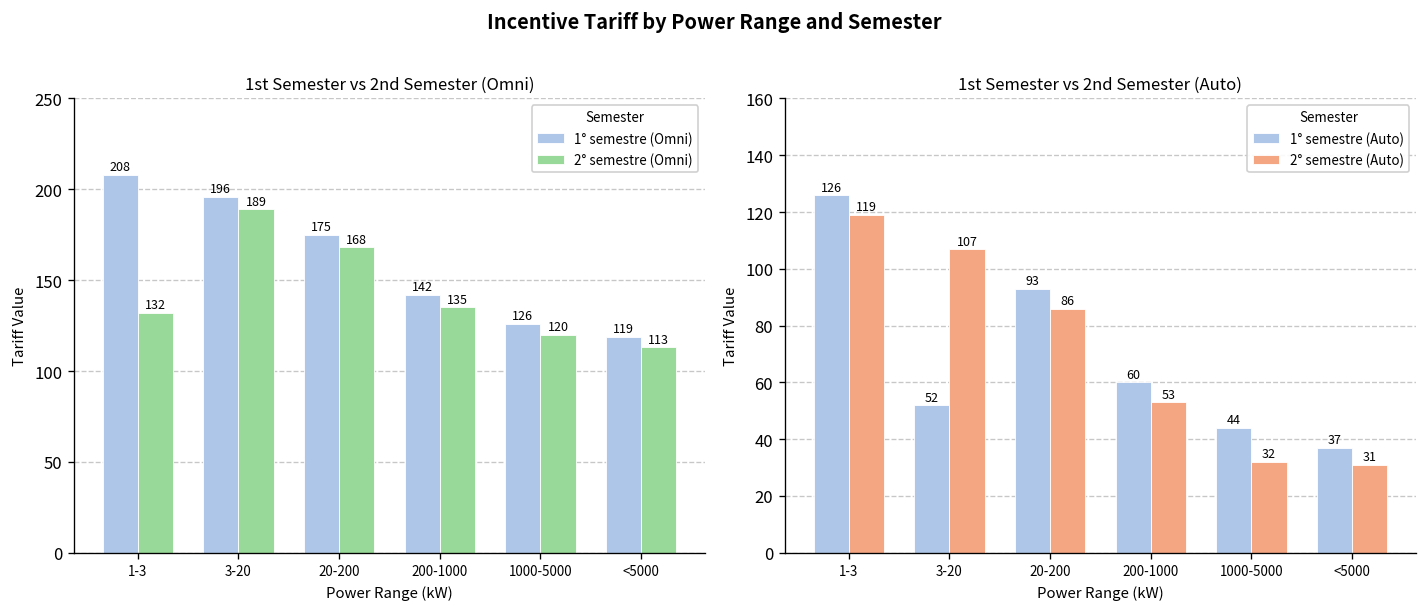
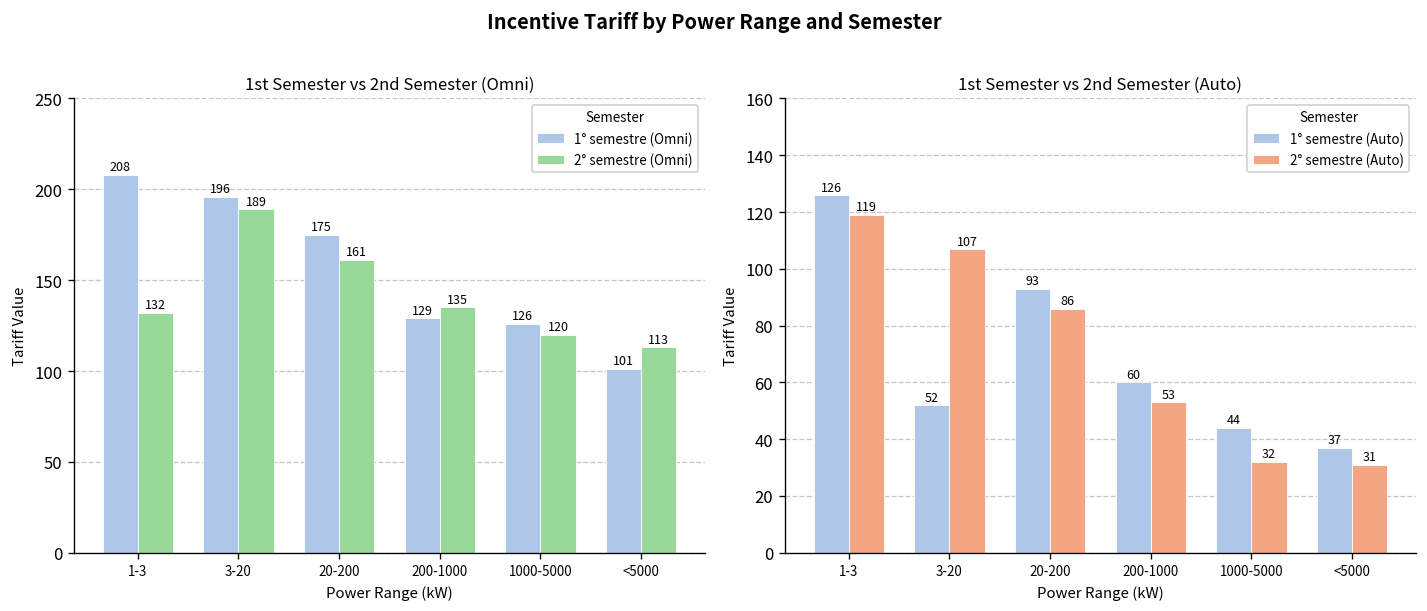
1st Semester vs 2nd Semester (Omni), 2° semestre (Omni), 20-200: 168 -> 161
1st Semester vs 2nd Semester (Omni), 1° semestre (Omni), 200-1000: 142 -> 129
1st Semester vs 2nd Semester (Omni), 1° semestre (Omni), <5000: 119 -> 101
